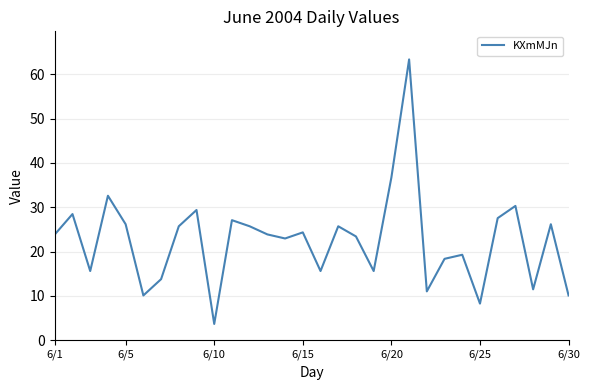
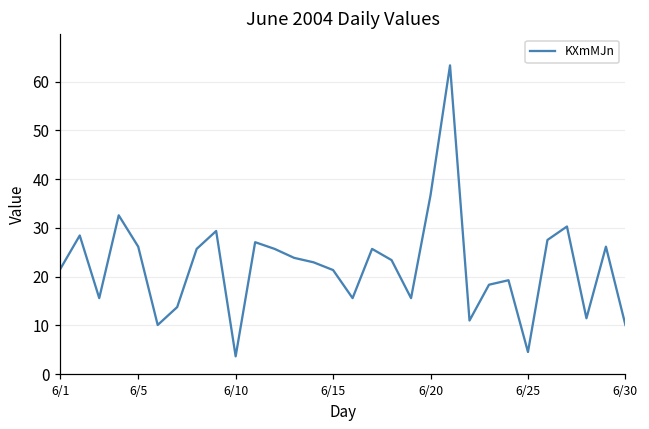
6/1: 24 -> 22
6/15: 24 -> 21
6/25: 8 -> 5
